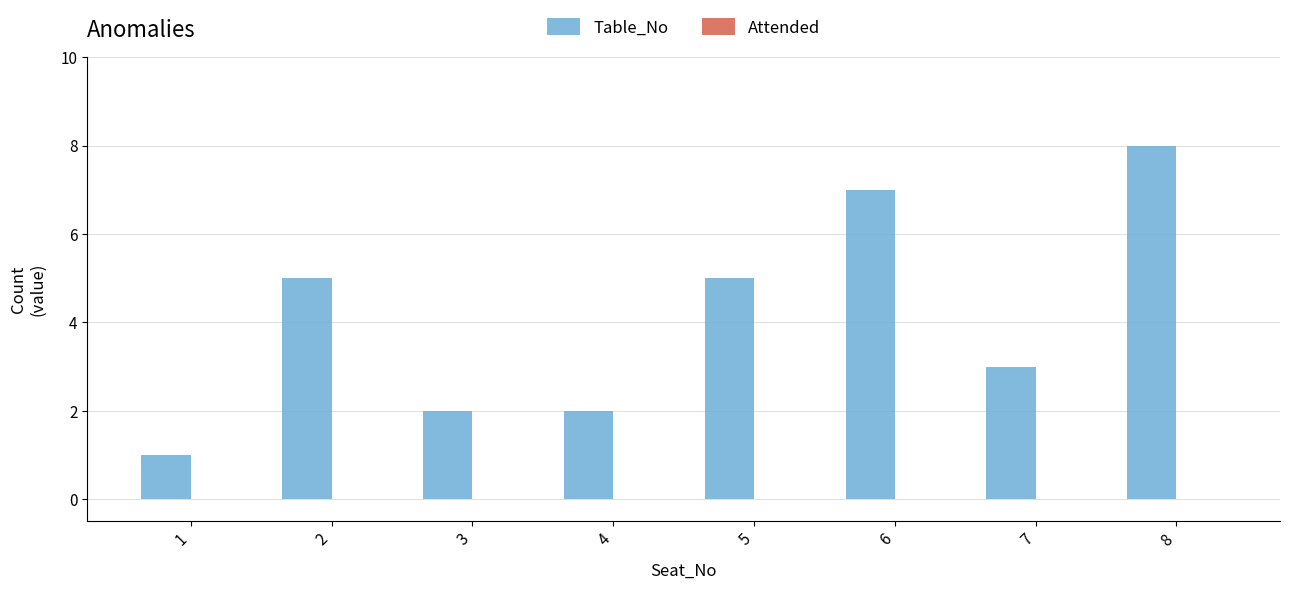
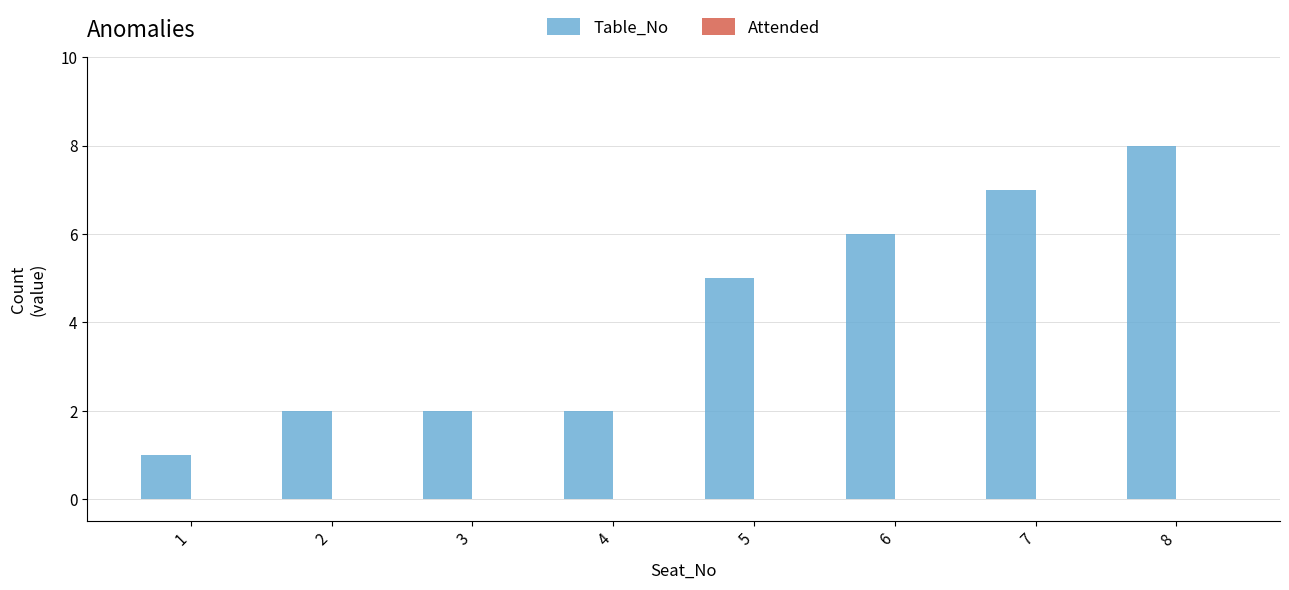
Table_No, 2: 5 -> 2
Table_No, 6: 7 -> 6
Table_No, 7: 3 -> 7
